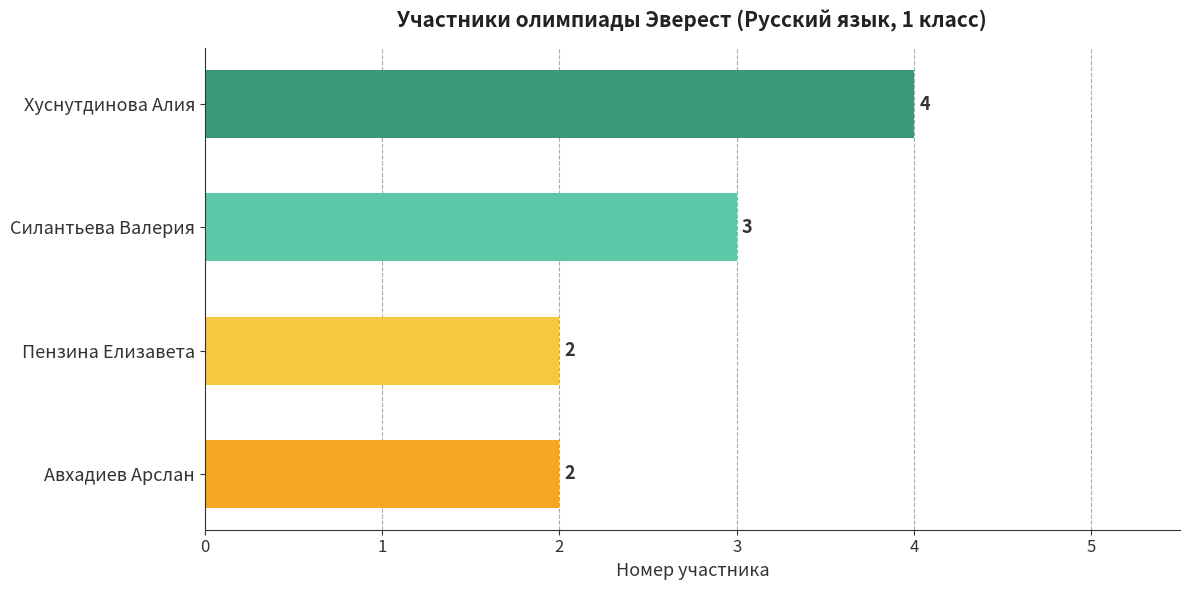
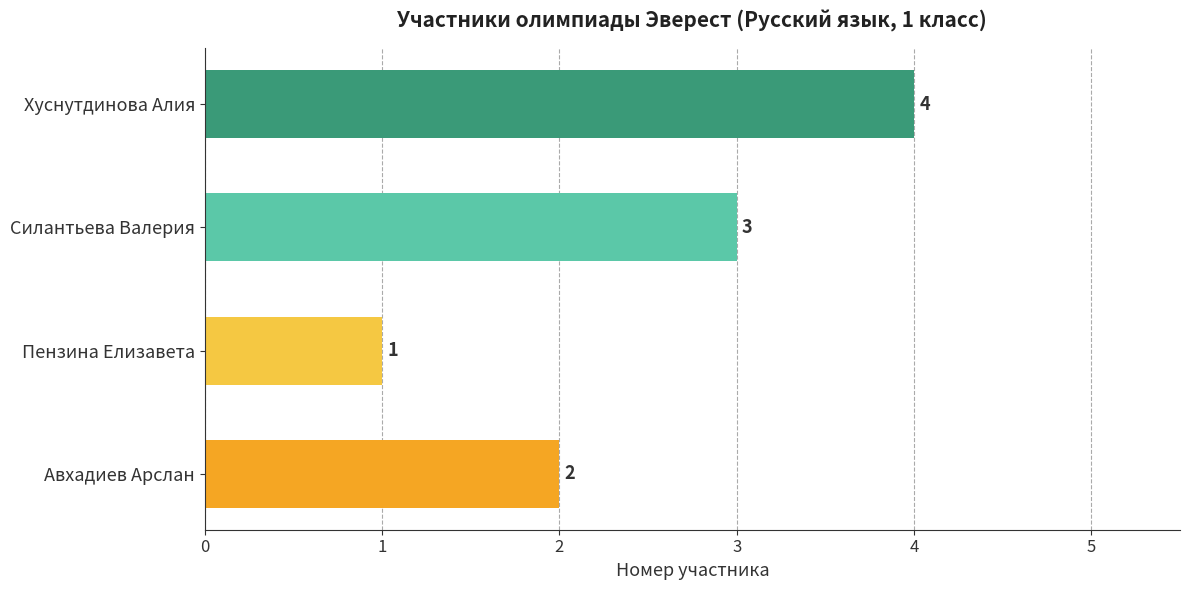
Пензина Елизавета: 2 -> 1
